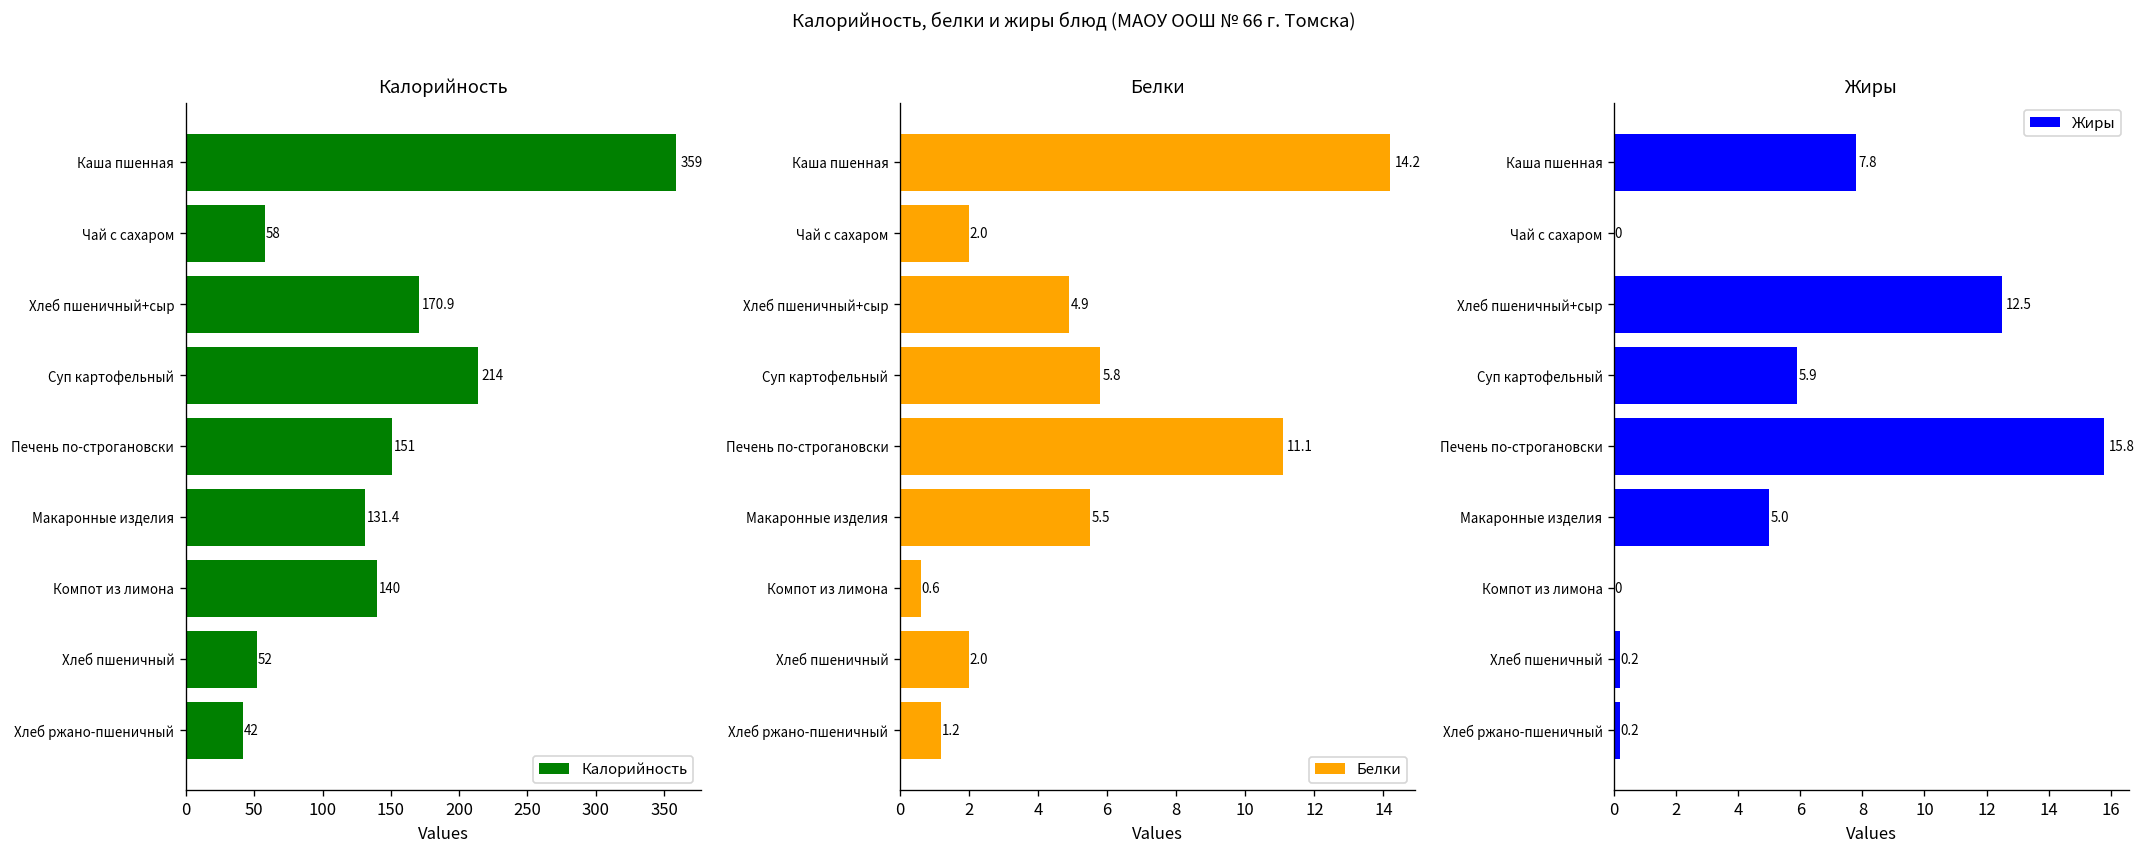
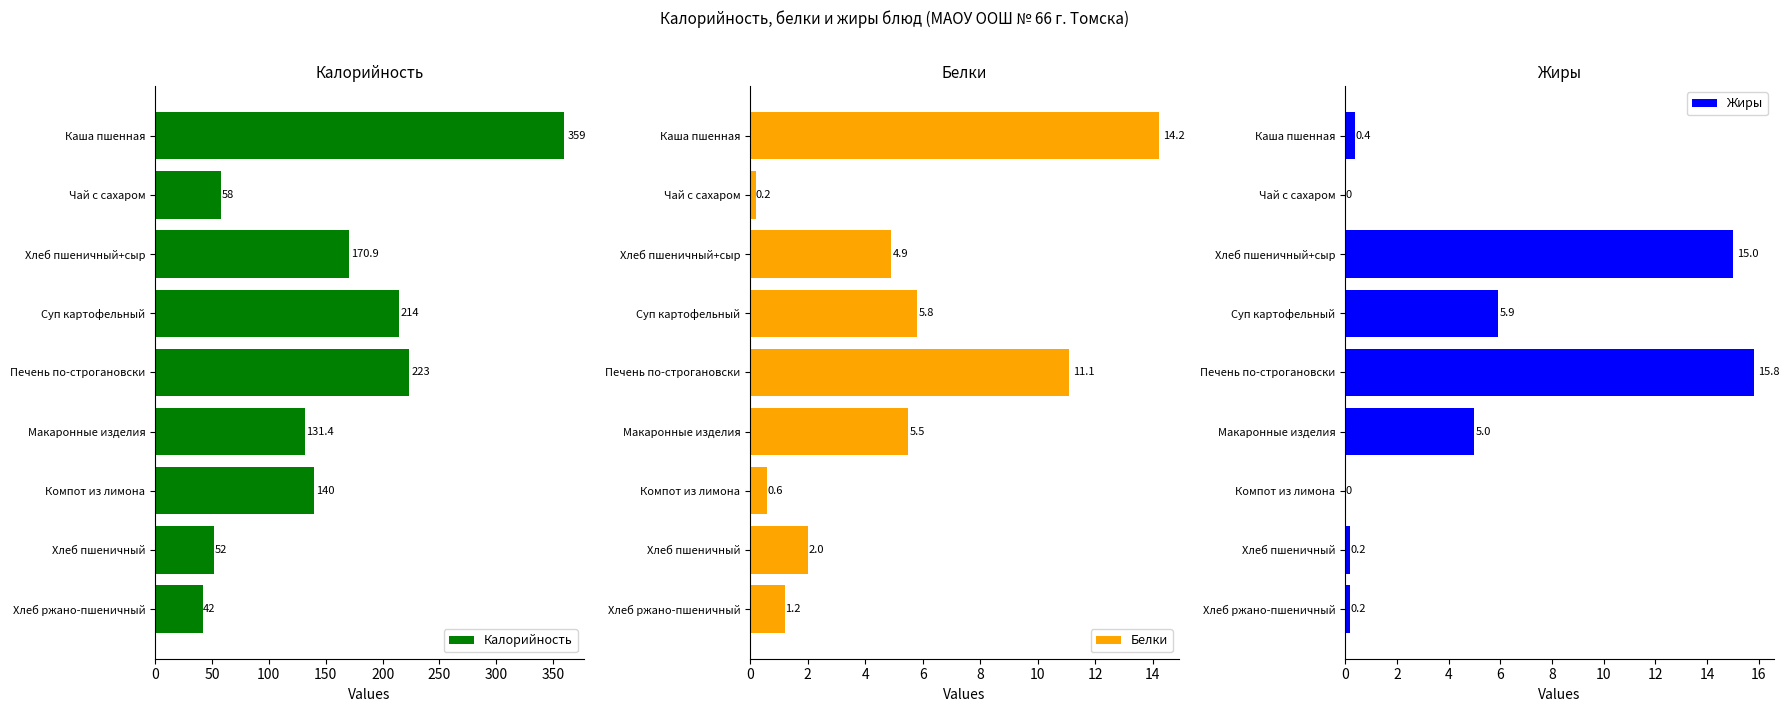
Калорийность, Печень по-строгановски: 151 -> 223
Белки, Чай с сахаром: 2.0 -> 0.2
Жиры, Каша пшенная: 7.8 -> 0.4
Жиры, Хлеб пшеничный+сыр: 12.5 -> 15.0
